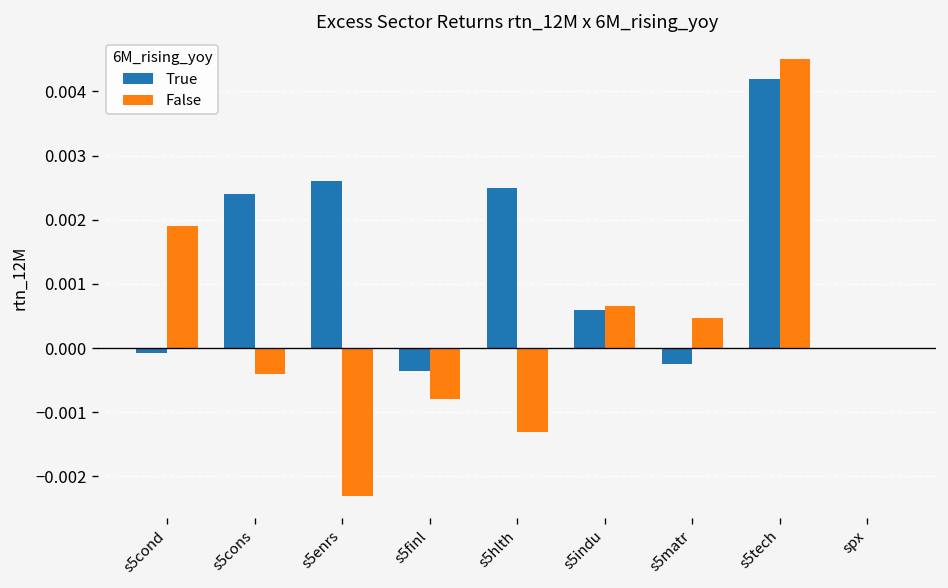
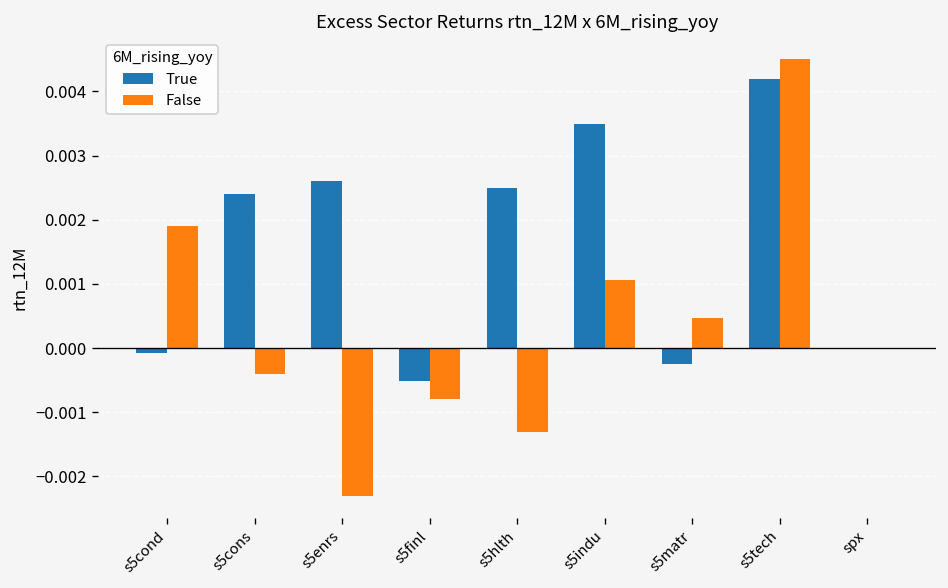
True, s5finl: -0.0004 -> -0.0005
True, s5indu: 0.0006 -> 0.0035
False, s5indu: 0.0007 -> 0.0011
